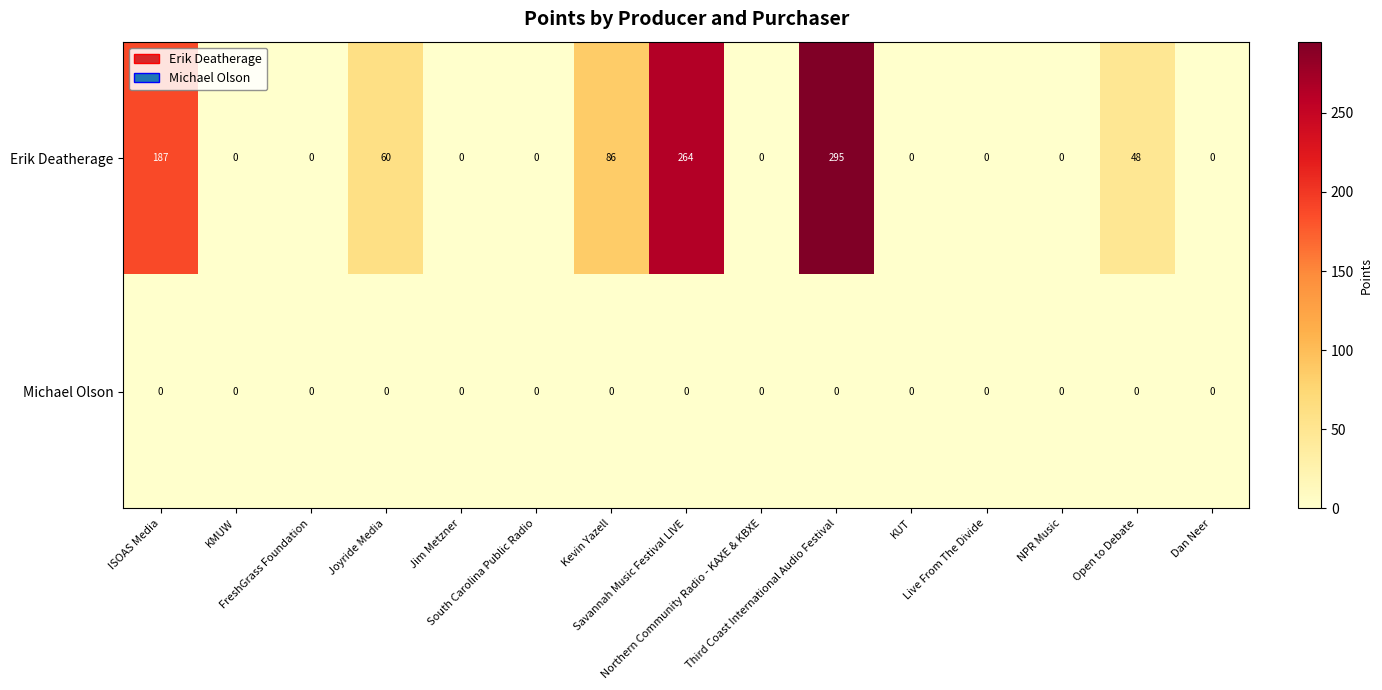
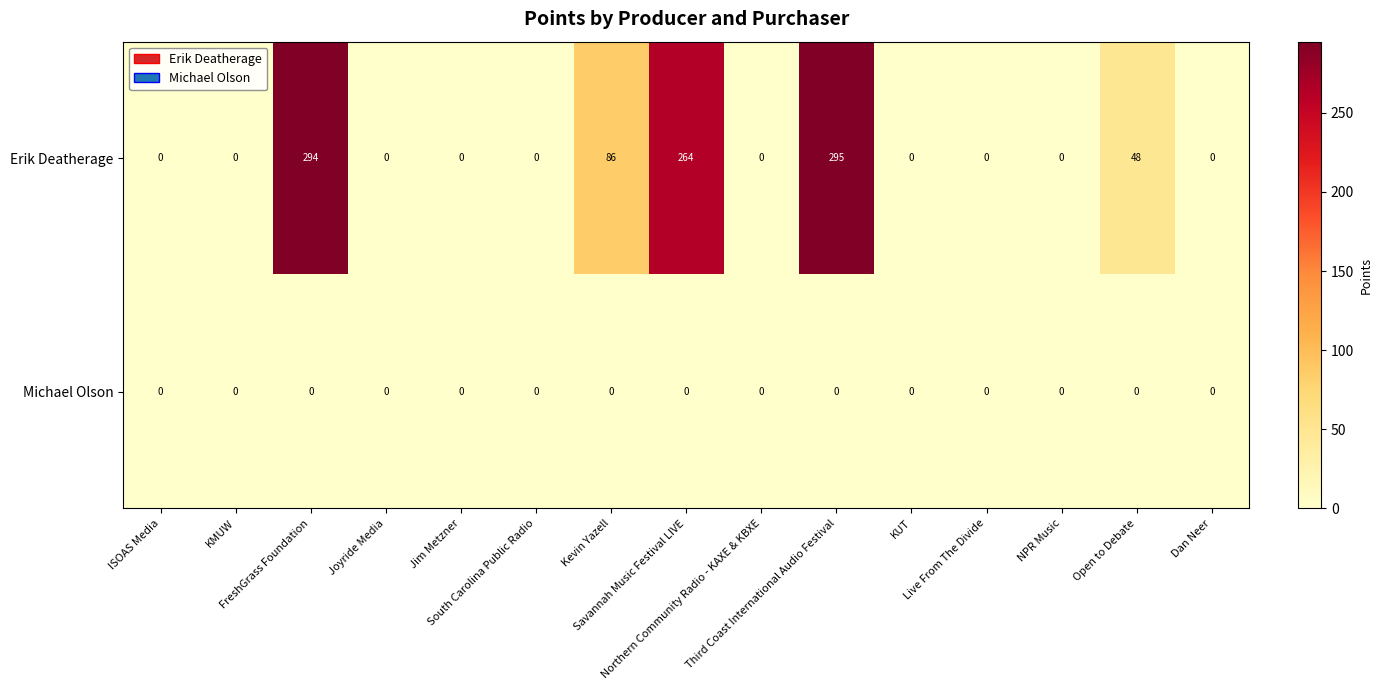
Erik Deatherage, ISOAS Media: 187 -> 0
Erik Deatherage, FreshGrass Foundation: 0 -> 294
Erik Deatherage, Joyride Media: 60 -> 0
